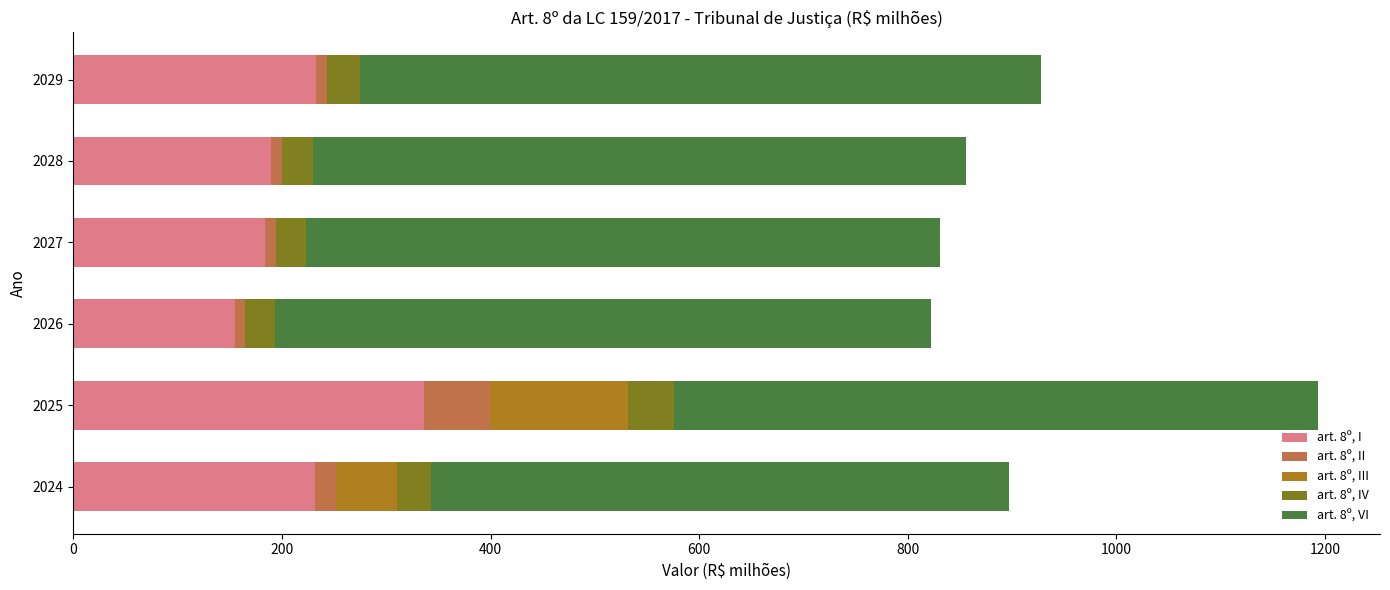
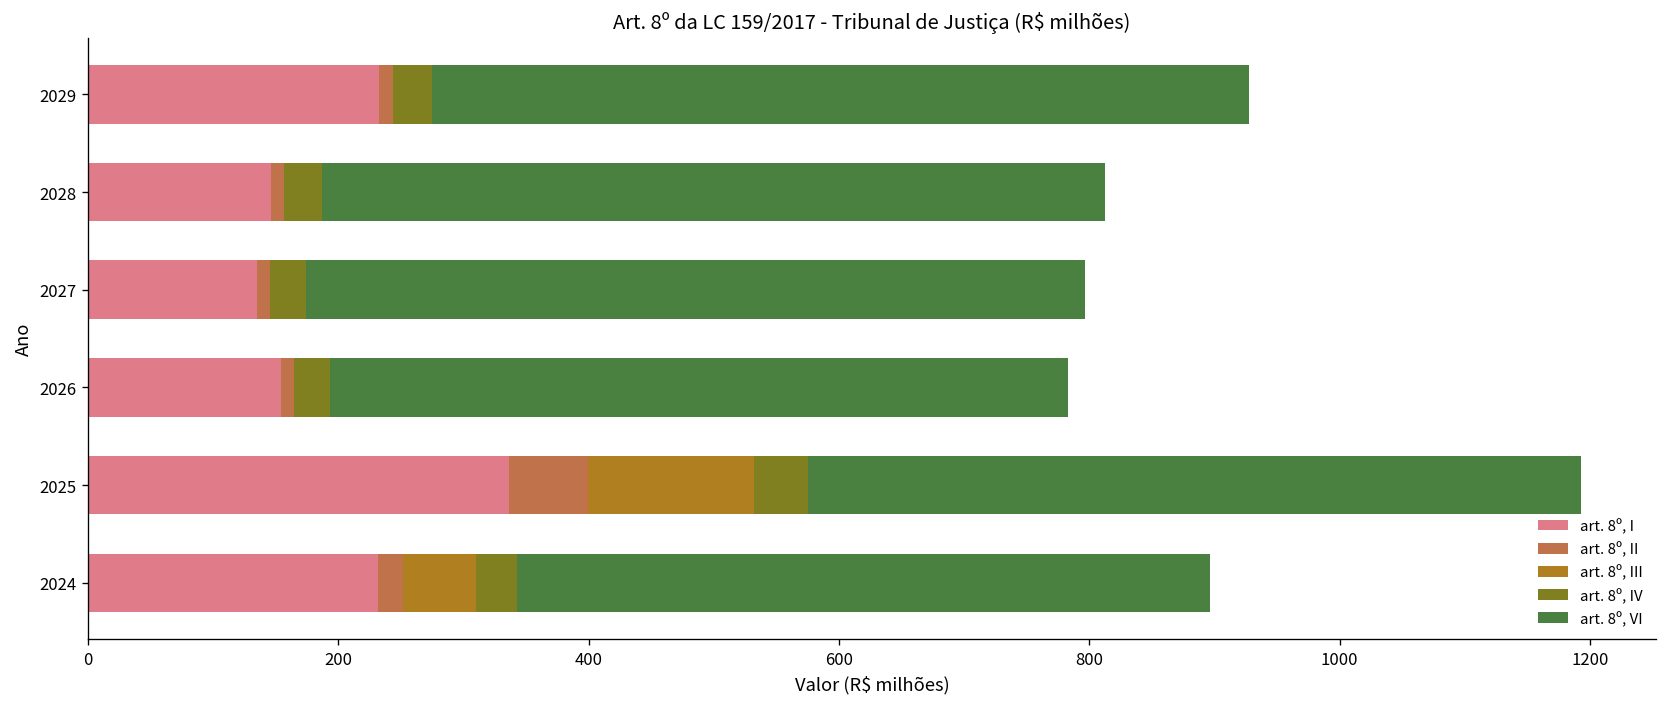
art. 8º, I, 2028: 189 -> 146
art. 8º, I, 2027: 184 -> 135
art. 8º, VI, 2027: 608 -> 622
art. 8º, VI, 2026: 629 -> 590
